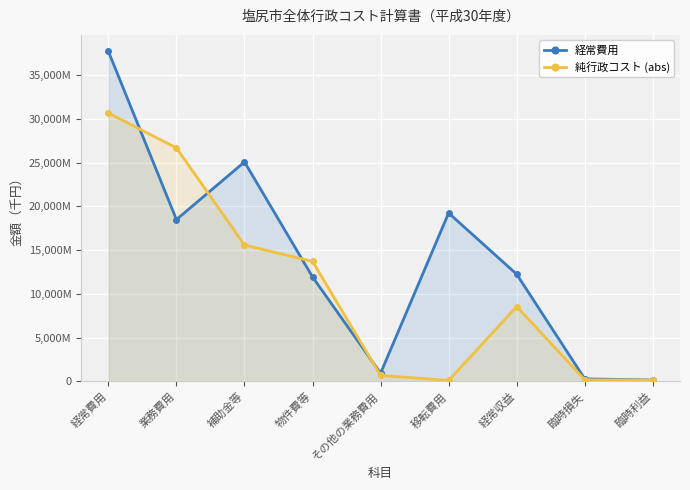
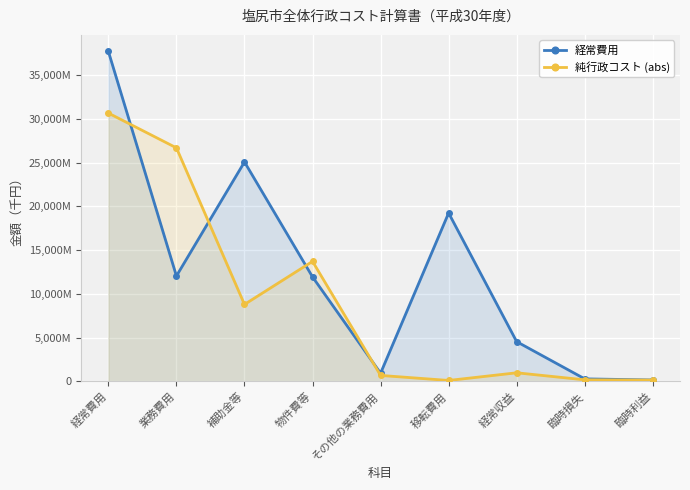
経常費用, 業務費用: 18,000,000,000 -> 12,000,000,000
純行政コスト (abs), 補助金等: 16,000,000,000 -> 9,000,000,000
経常費用, 経常収益: 12,000,000,000 -> 5,000,000,000
純行政コスト (abs), 経常収益: 9,000,000,000 -> 1,000,000,000
